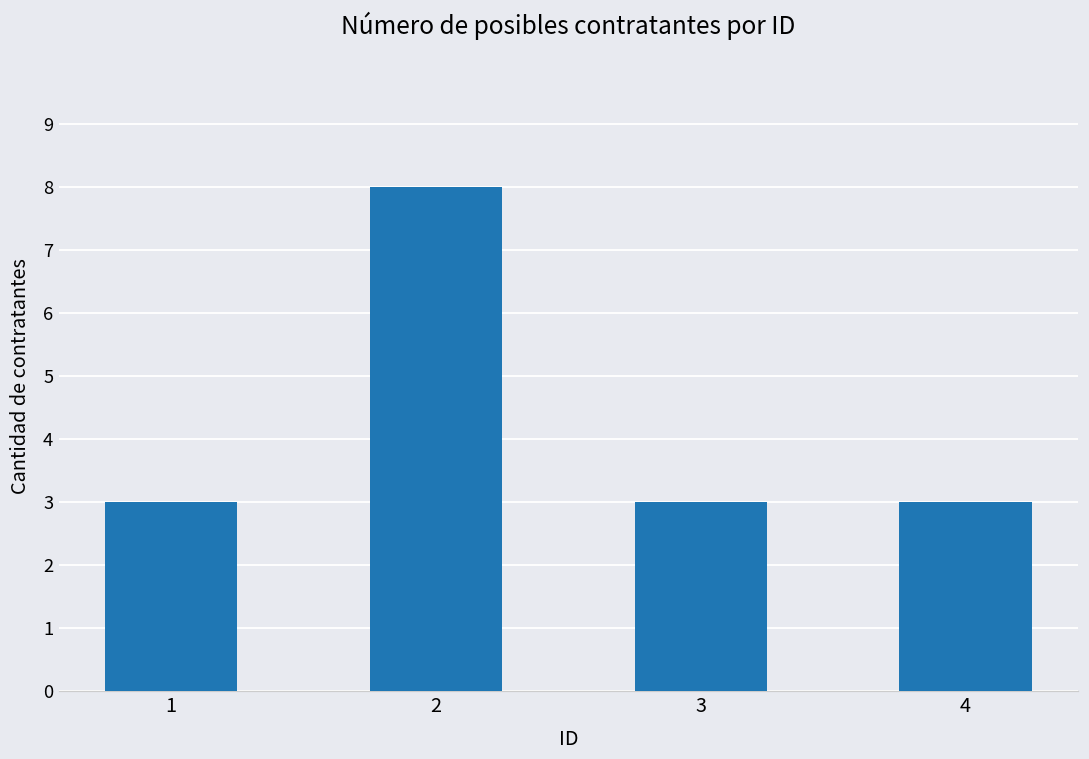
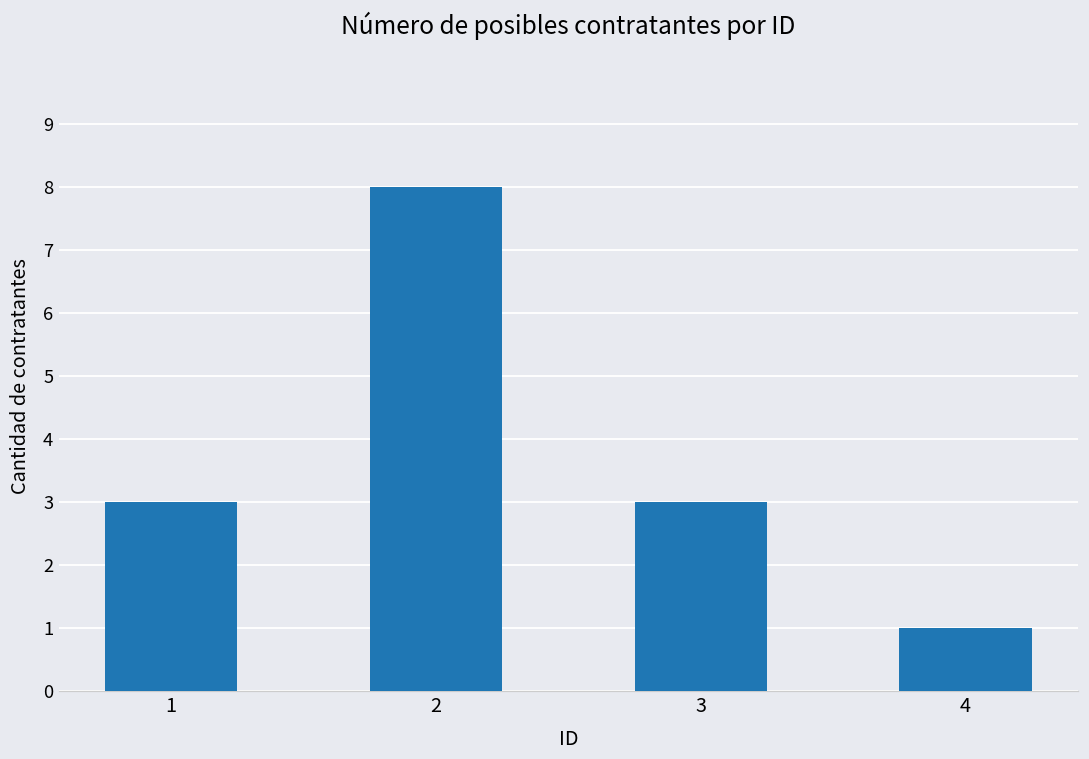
4: 3 -> 1
